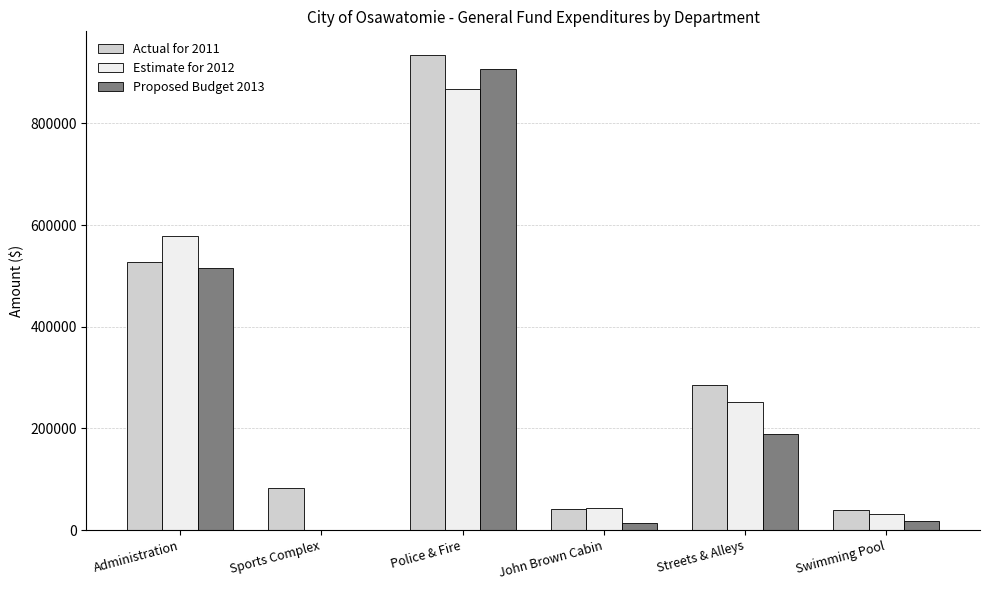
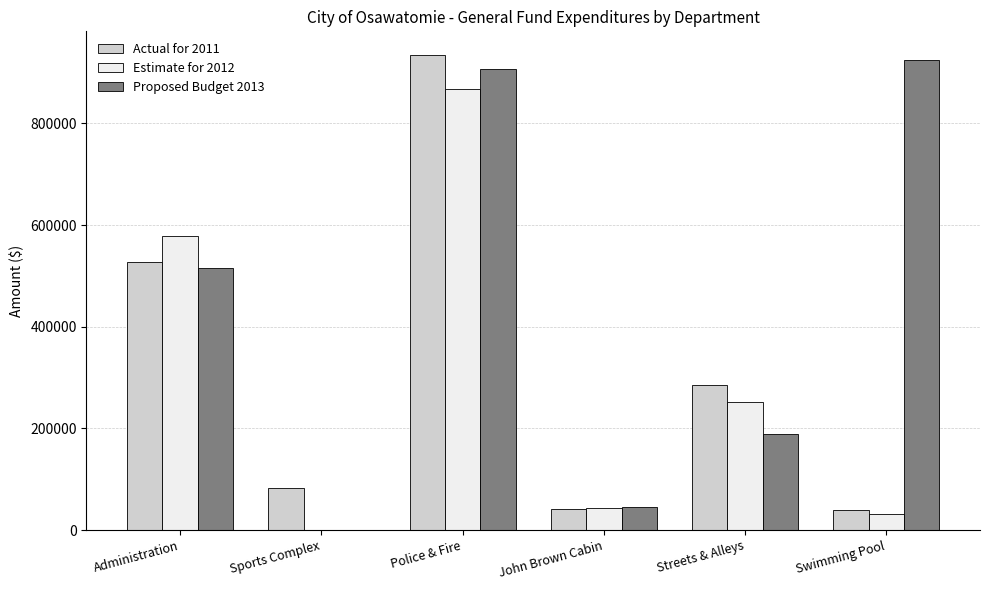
Proposed Budget 2013, John Brown Cabin: 10000 -> 50000
Proposed Budget 2013, Swimming Pool: 20000 -> 930000
